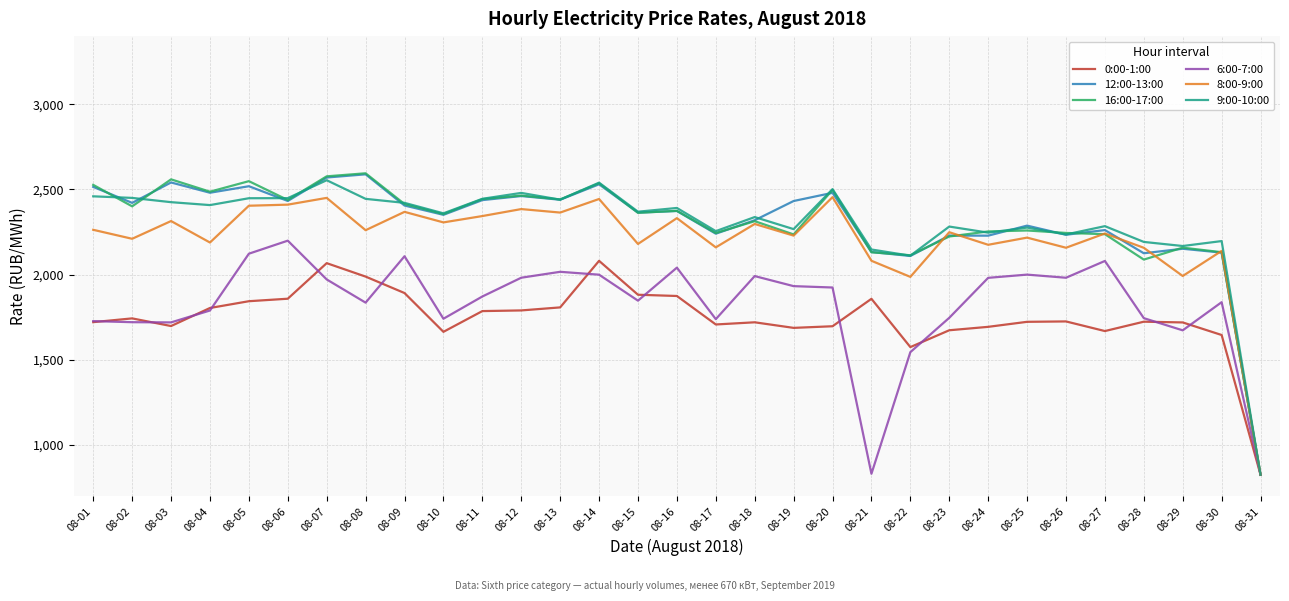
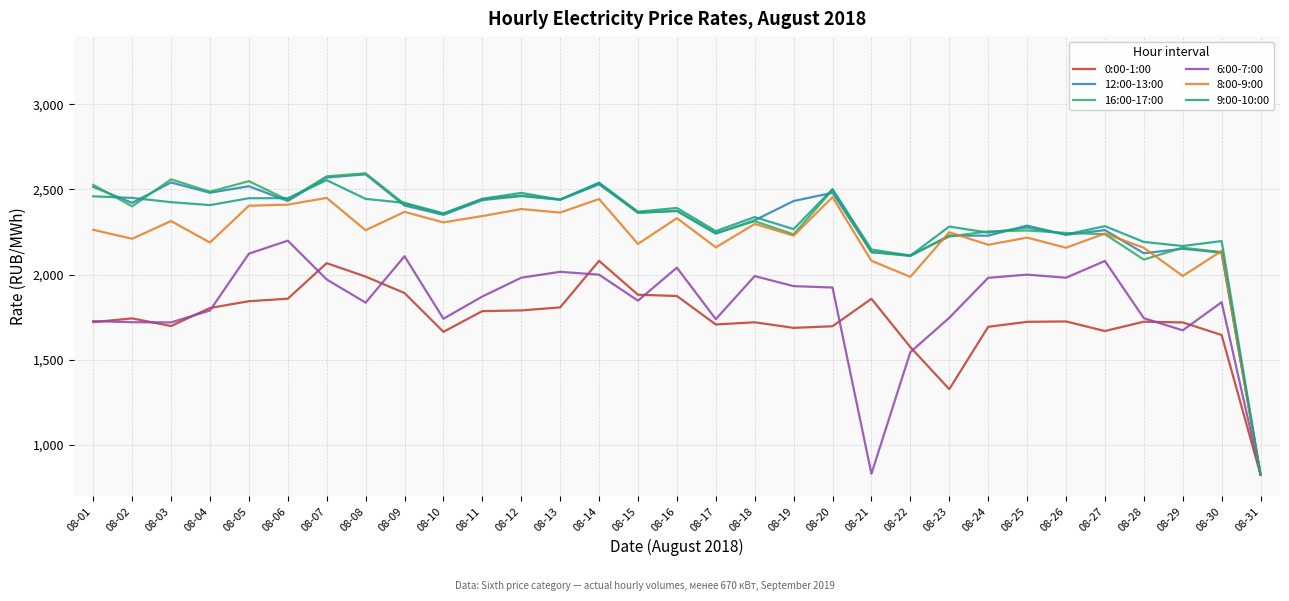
0:00-1:00, 08-23: 1,670 -> 1,330
